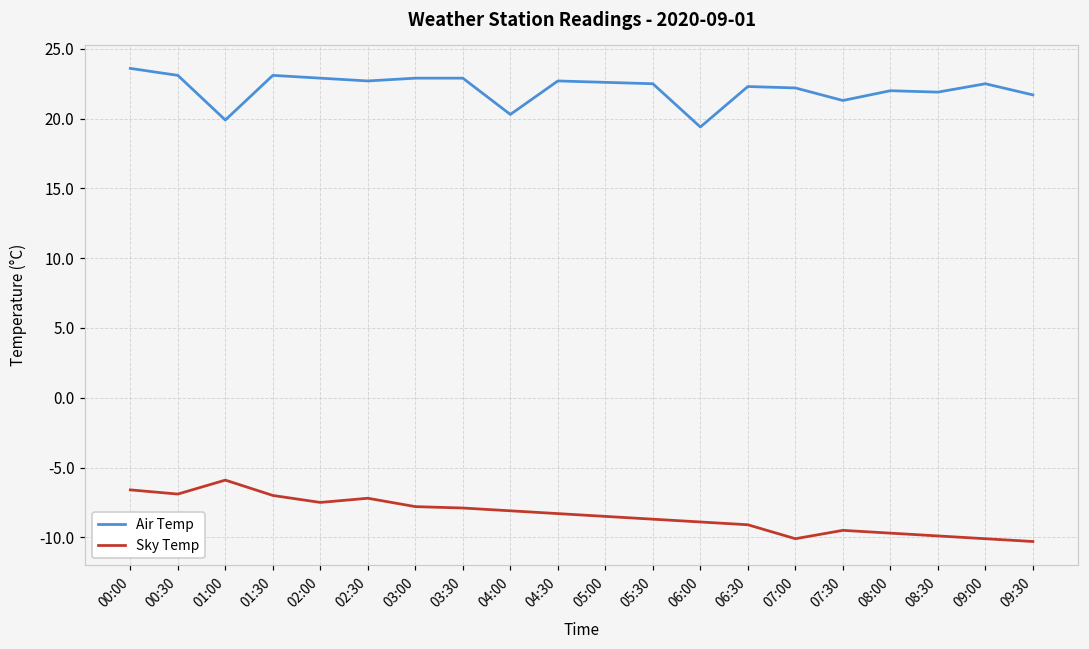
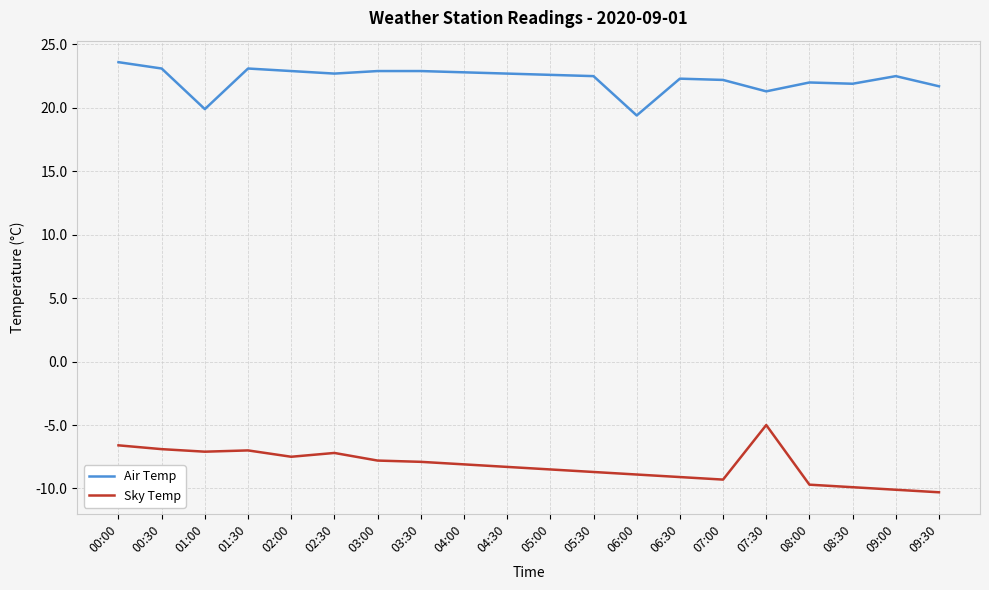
Sky Temp, 01:00: -5.9 -> -7.1
Air Temp, 04:00: 20.3 -> 22.8
Sky Temp, 07:00: -10.1 -> -9.3
Sky Temp, 07:30: -9.5 -> -5.0
